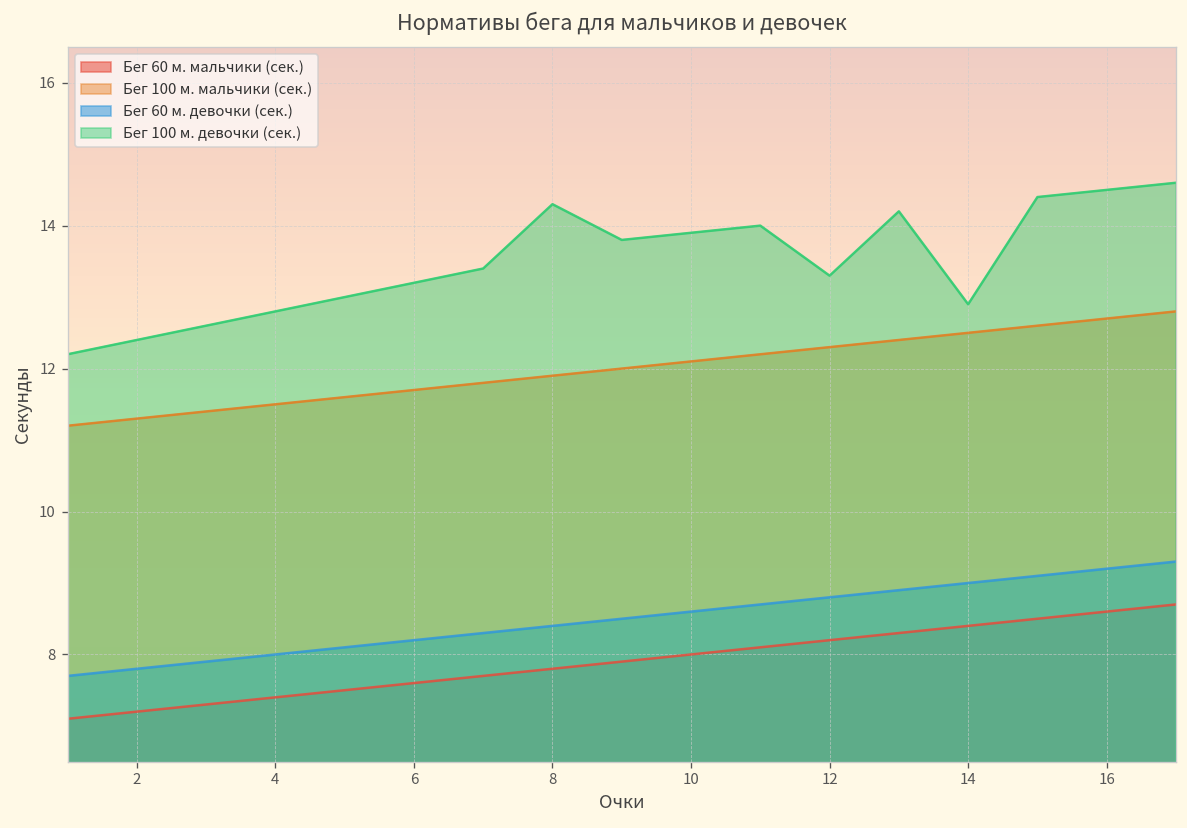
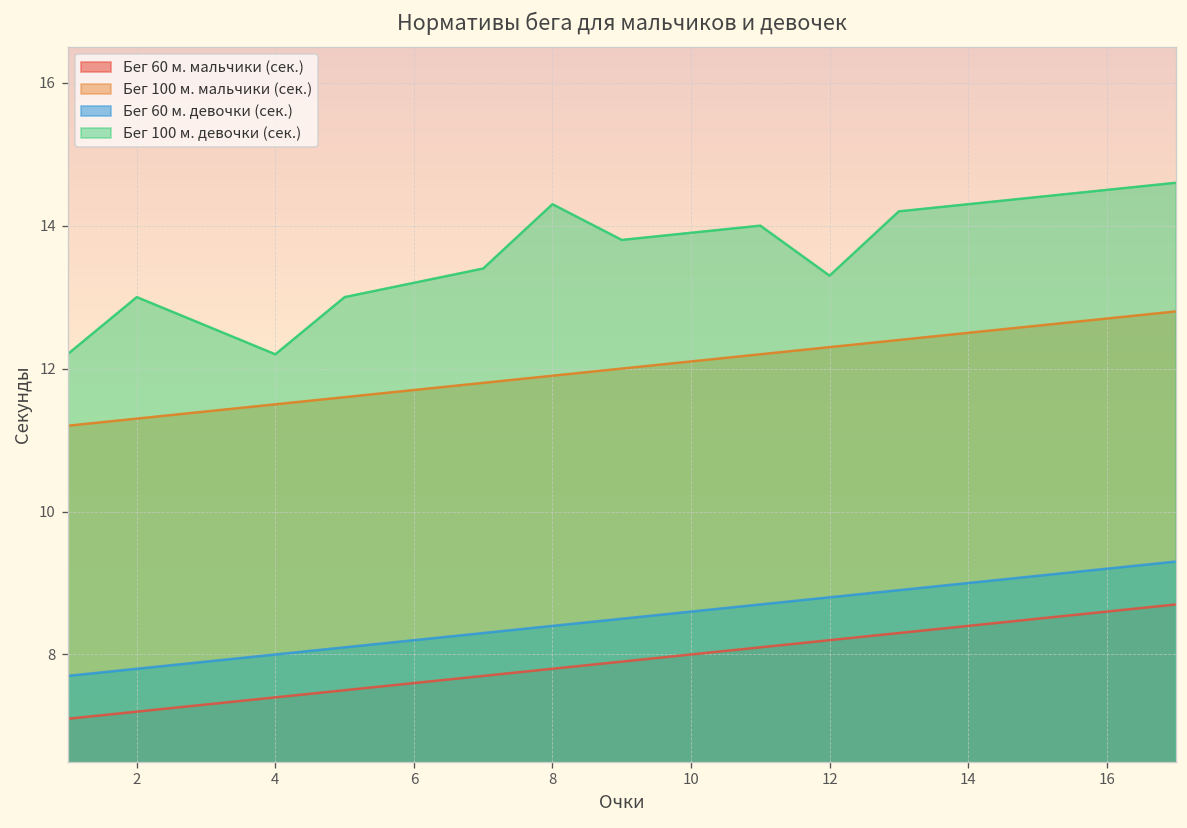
Бег 100 м. девочки (сек.), 2: 12.4 -> 13.0
Бег 100 м. девочки (сек.), 4: 12.8 -> 12.2
Бег 100 м. девочки (сек.), 14: 12.9 -> 14.3
